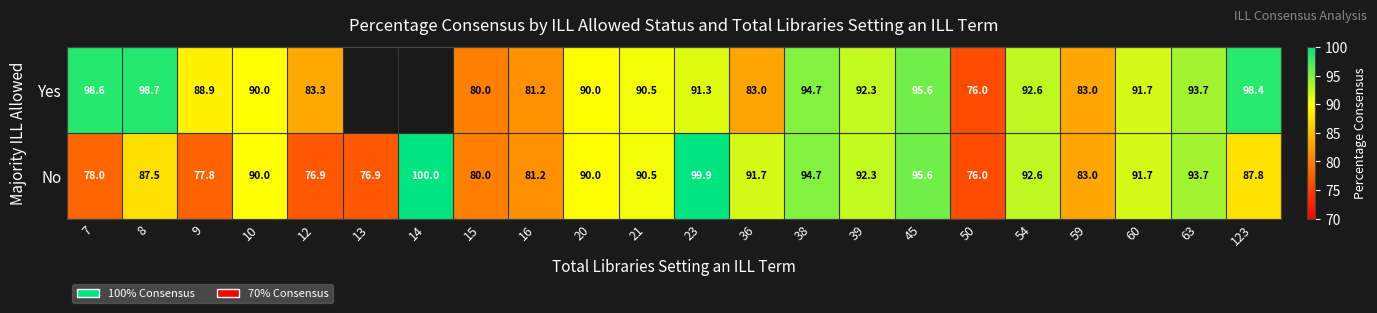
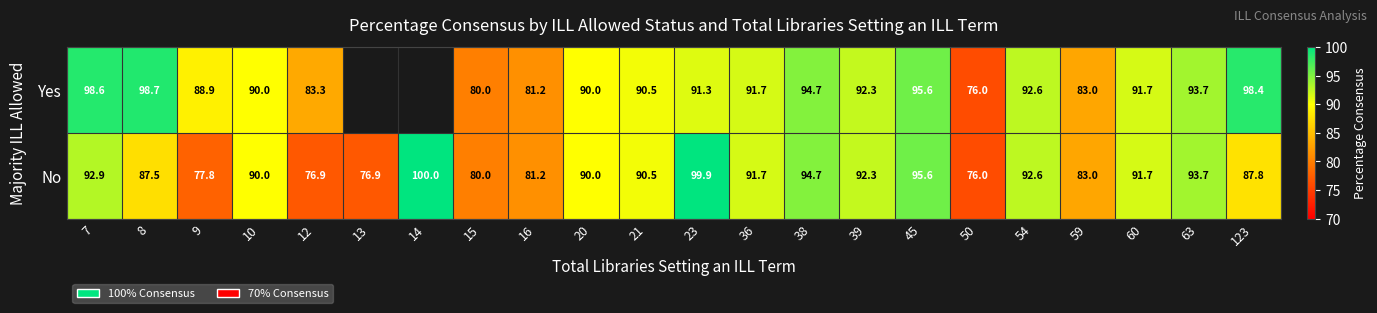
Yes, 36: 83.0 -> 91.7
No, 7: 78.0 -> 92.9
